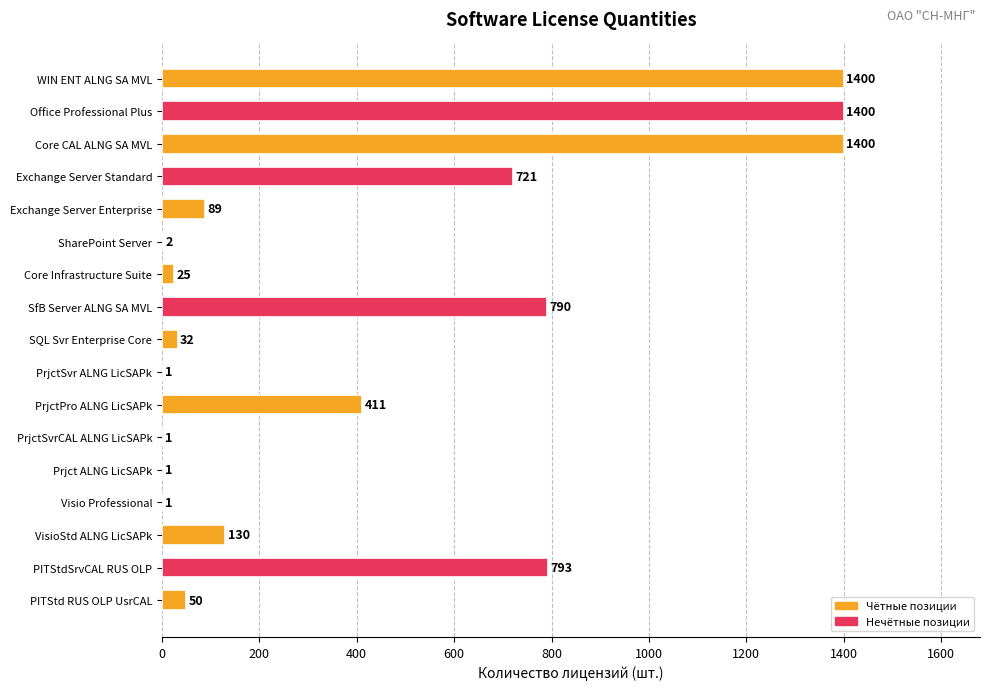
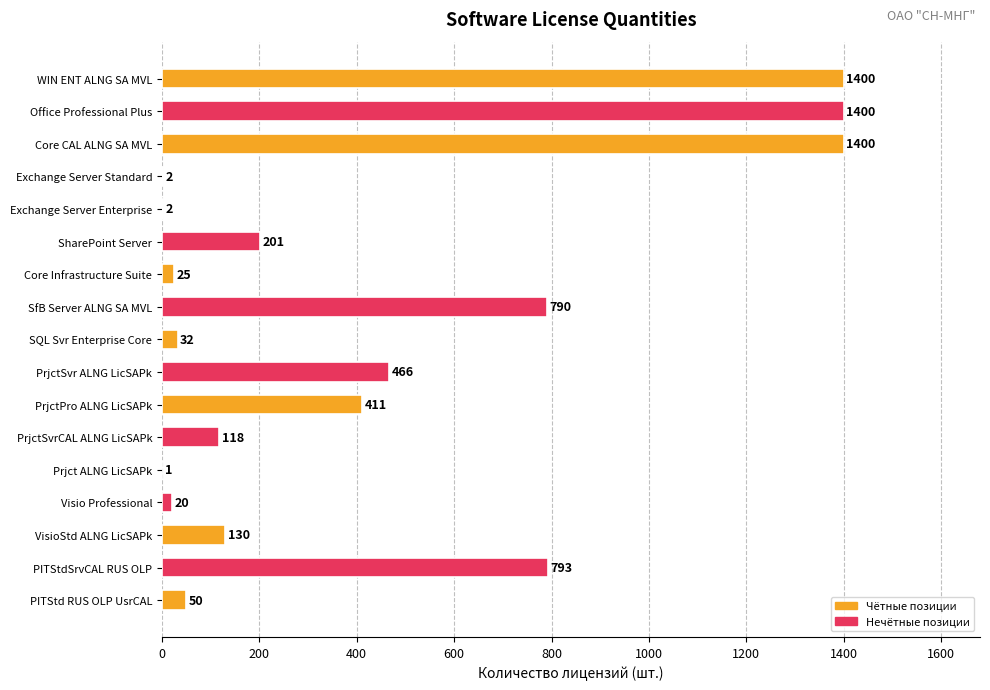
Exchange Server Standard: 721 -> 2
Exchange Server Enterprise: 89 -> 2
SharePoint Server: 2 -> 201
PrjctSvr ALNG LicSAPk: 1 -> 466
PrjctSvrCAL ALNG LicSAPk: 1 -> 118
Visio Professional: 1 -> 20
